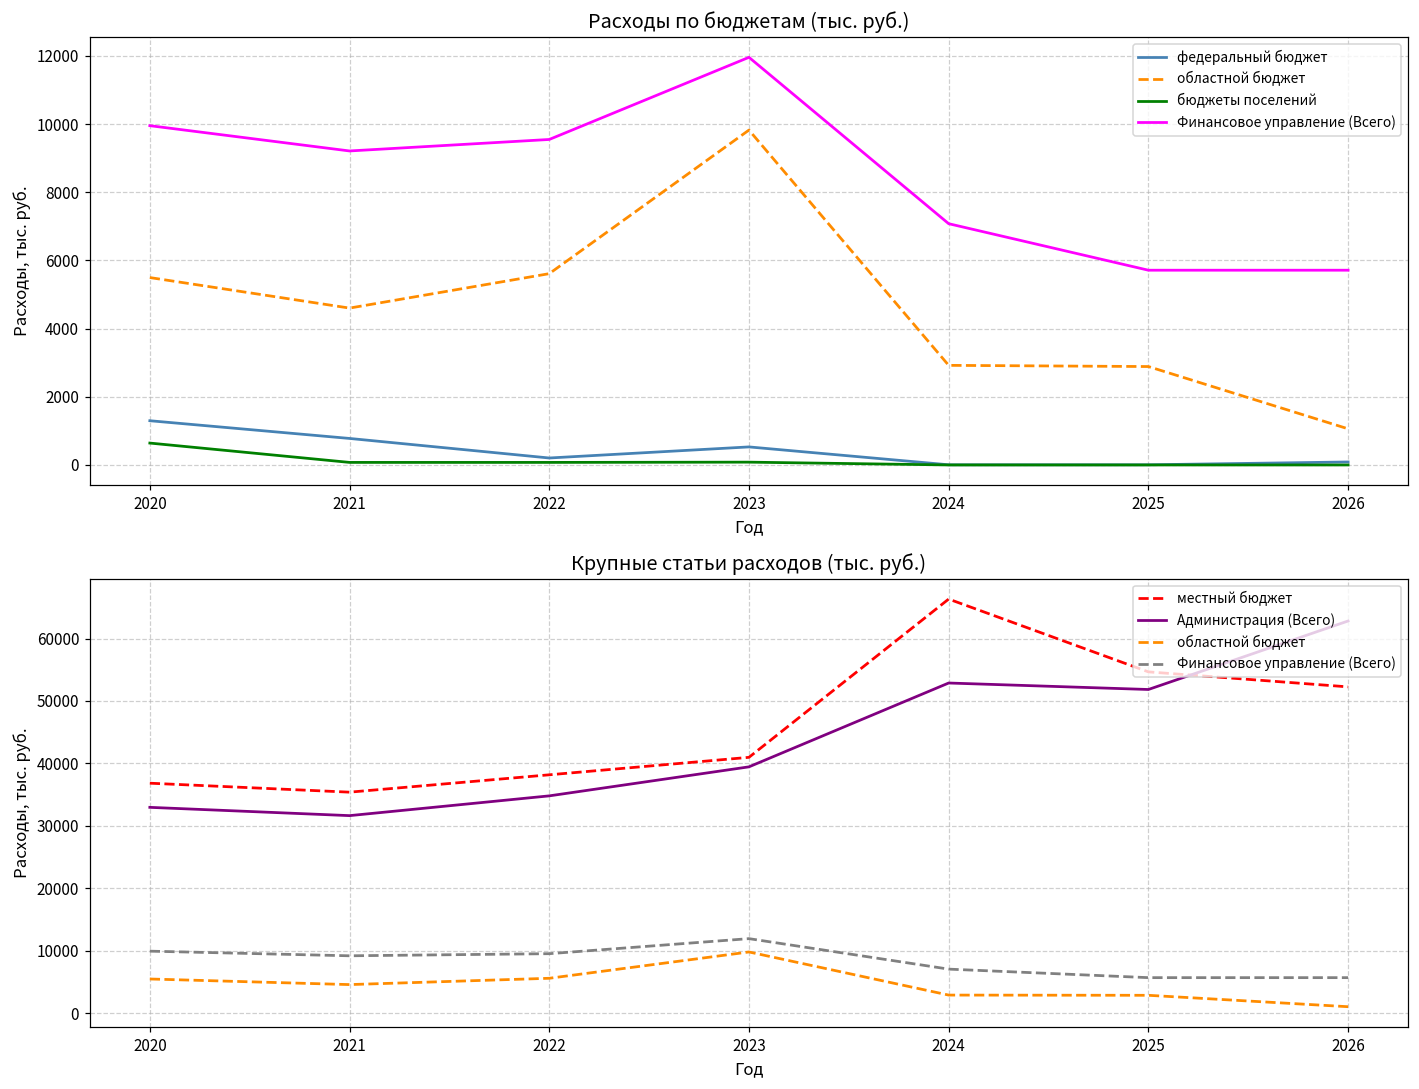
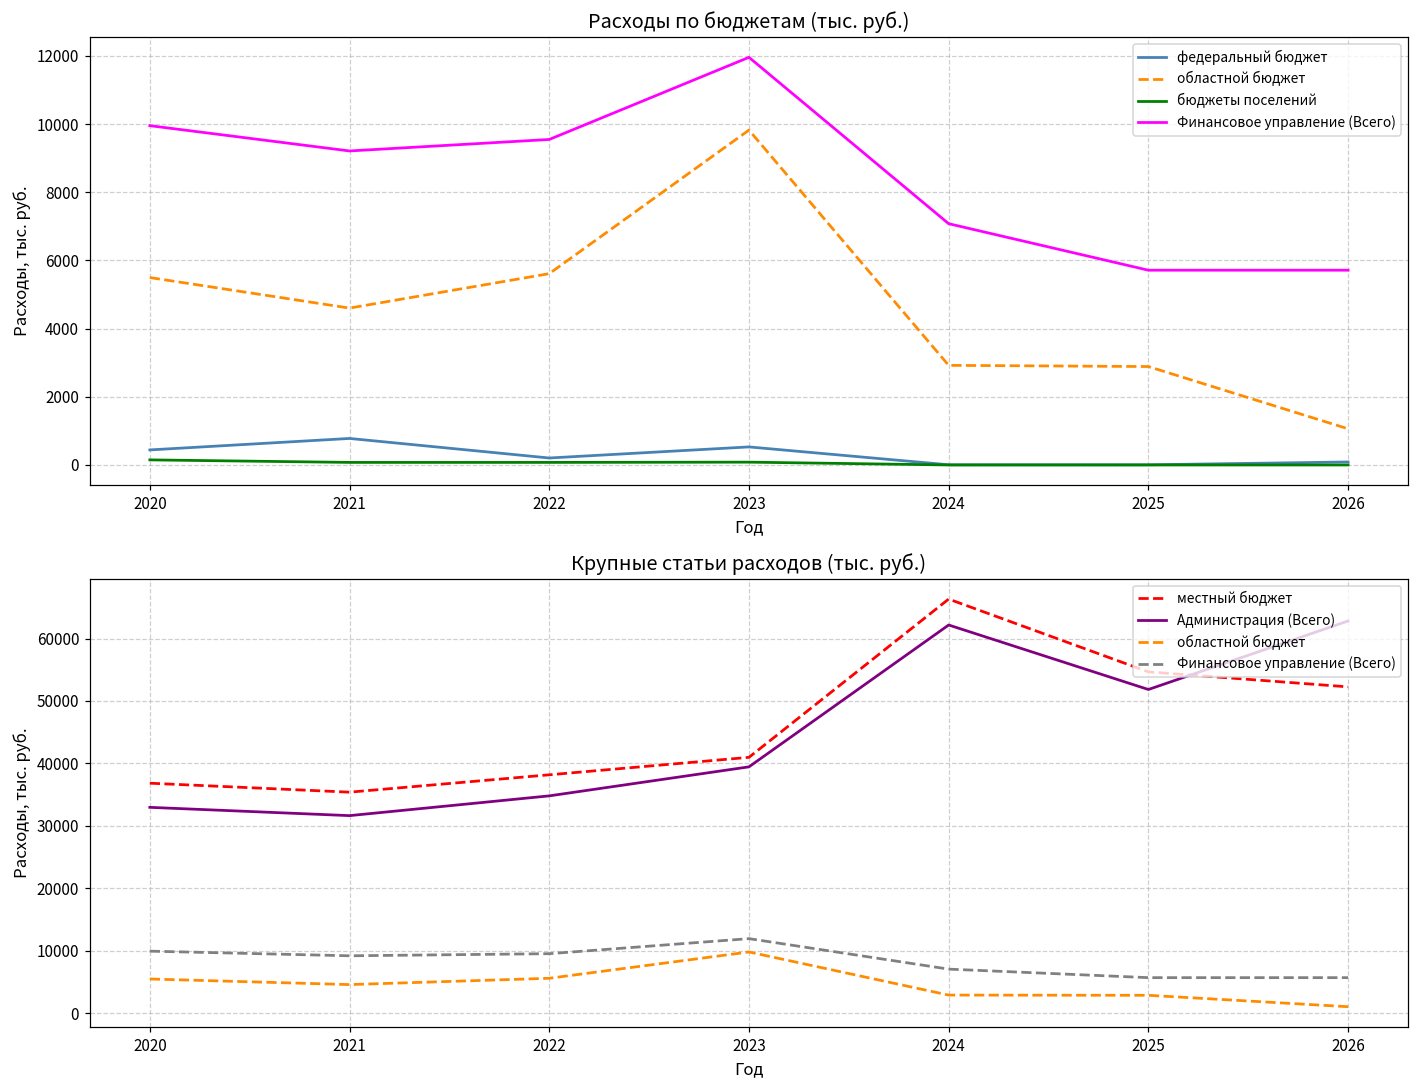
Расходы по бюджетам (тыс. руб.), федеральный бюджет, 2020: 1300 -> 400
Расходы по бюджетам (тыс. руб.), бюджеты поселений, 2020: 600 -> 100
Крупные статьи расходов (тыс. руб.), Администрация (Всего), 2024: 53000 -> 62000
